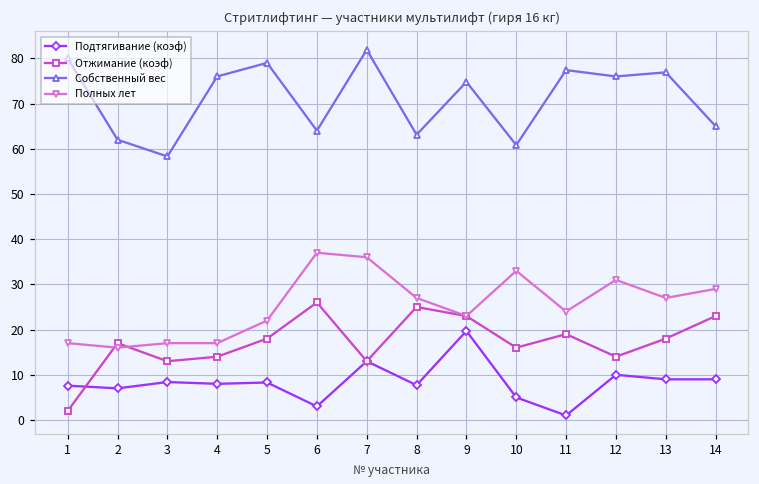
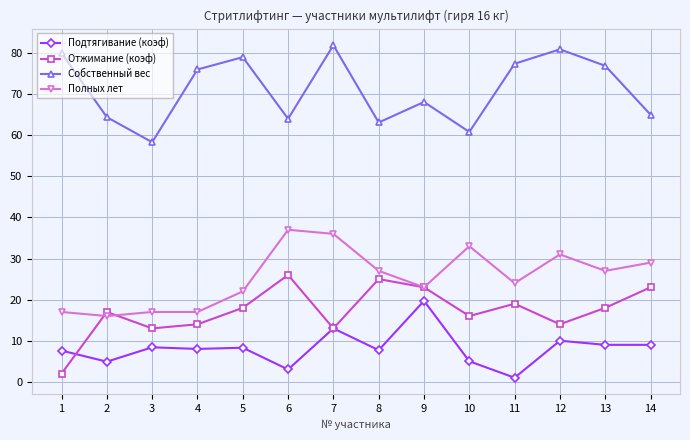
Подтягивание (коэф), 2: 7 -> 5
Собственный вес, 2: 62 -> 64
Собственный вес, 9: 75 -> 68
Собственный вес, 12: 76 -> 81
